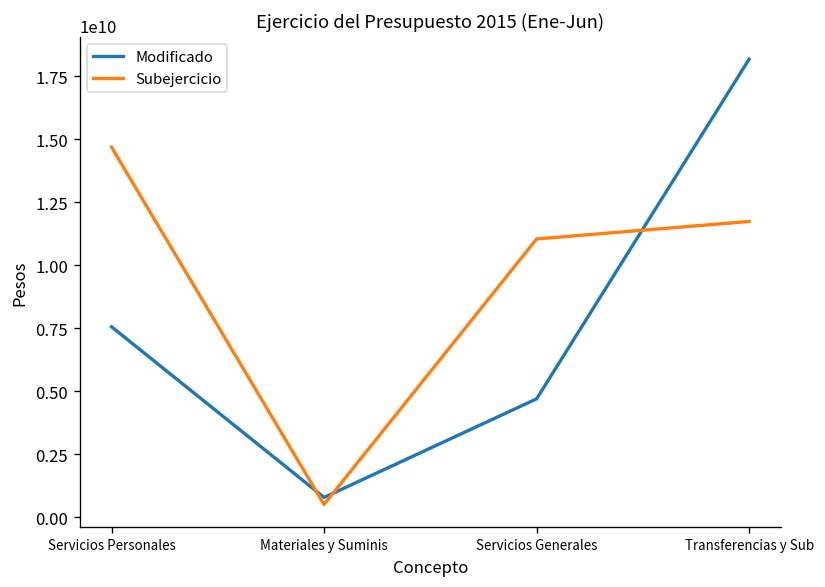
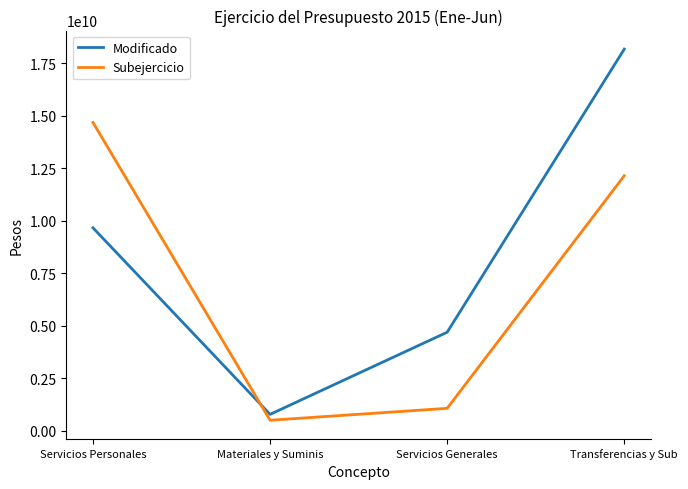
Modificado, Servicios Personales: 7600000000 -> 9700000000
Subejercicio, Servicios Generales: 11000000000 -> 1100000000
Subejercicio, Transferencias y Sub: 11700000000 -> 12200000000
